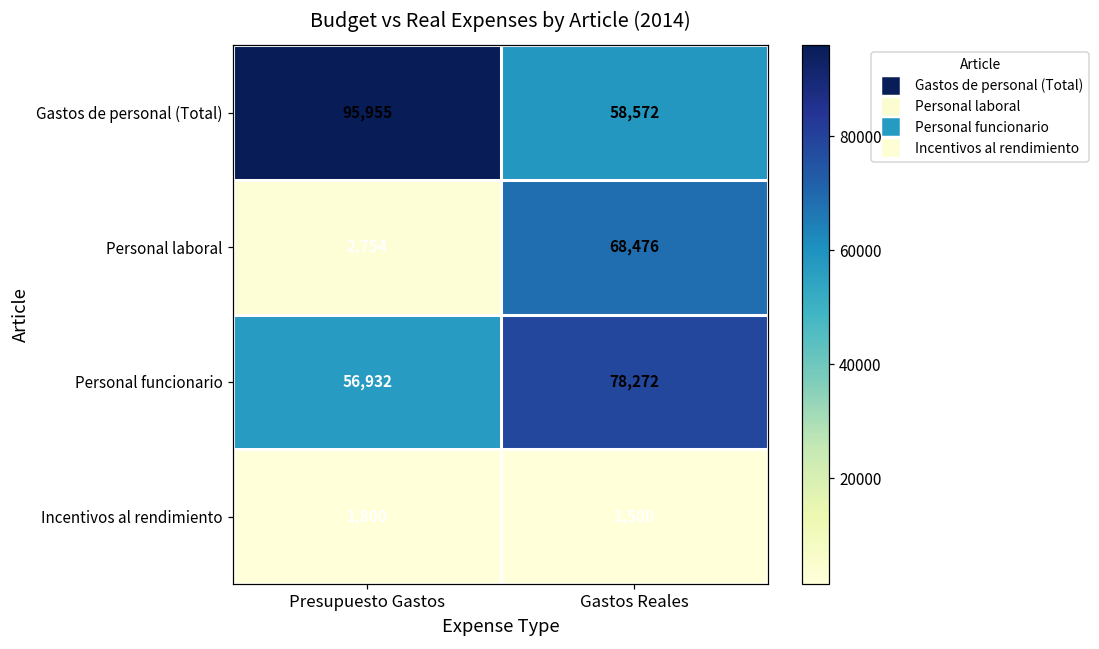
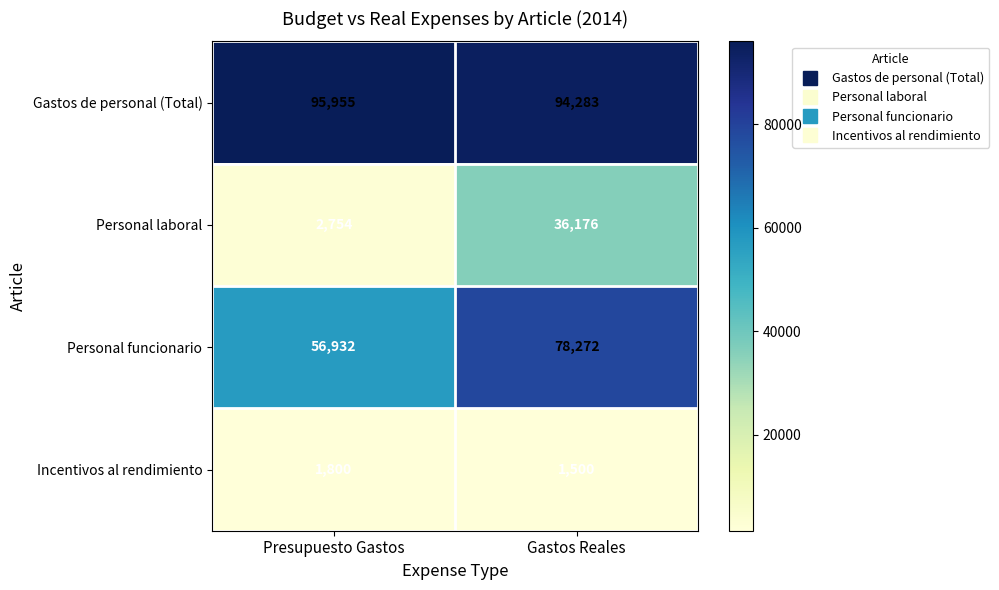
Gastos de personal (Total), Gastos Reales: 58,572 -> 94,283
Personal laboral, Gastos Reales: 68,476 -> 36,176
